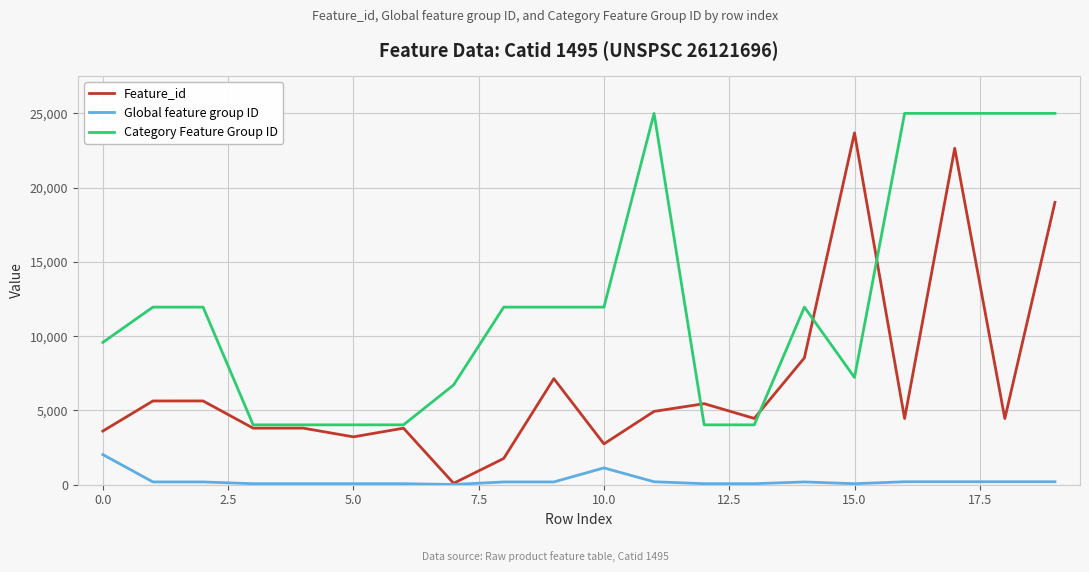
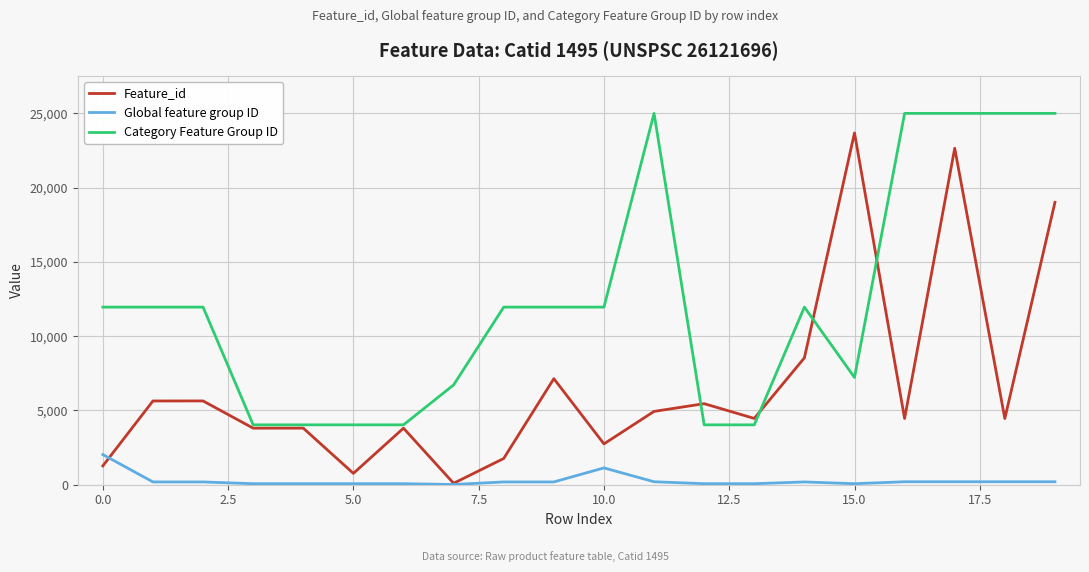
Feature_id, 0.0: 3,600 -> 1,300
Category Feature Group ID, 0.0: 9,600 -> 12,000
Feature_id, 5.0: 3,200 -> 800
